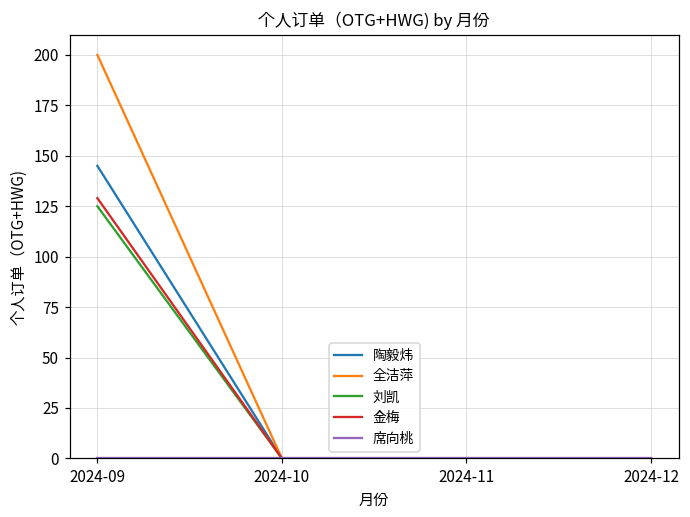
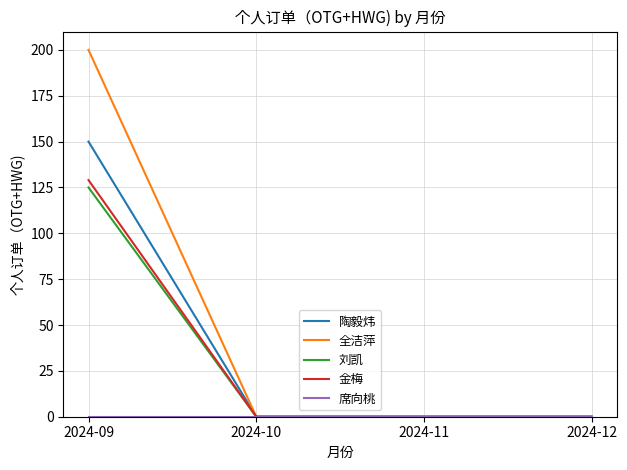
陶毅炜, 2024-09: 145 -> 150
